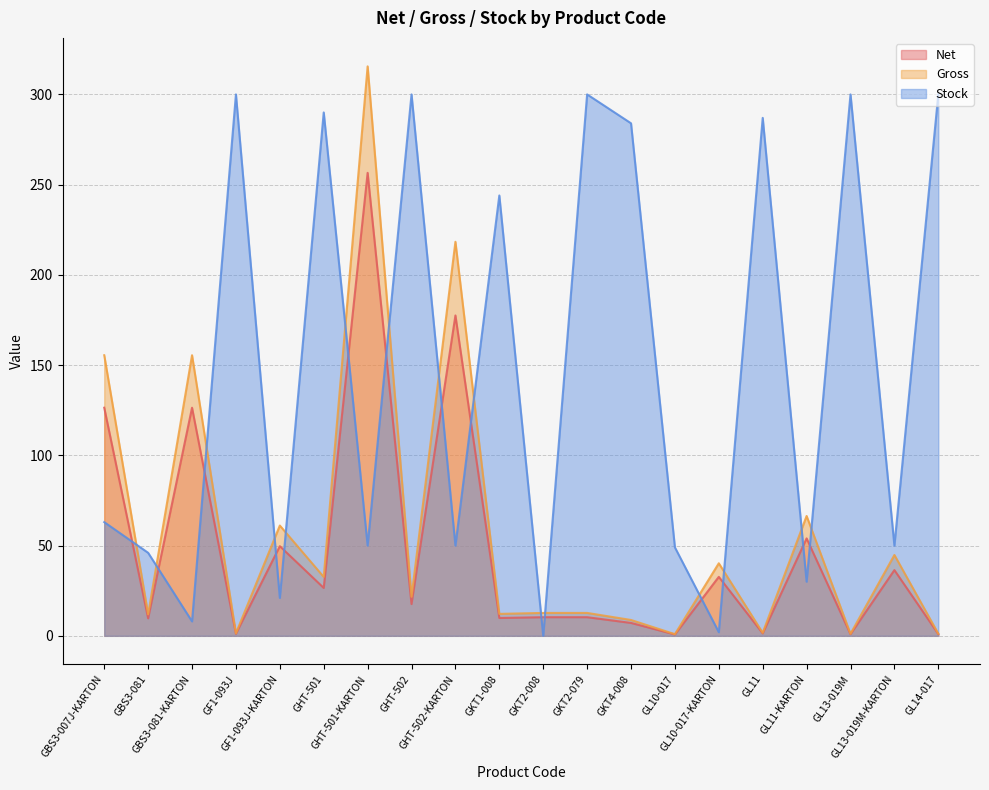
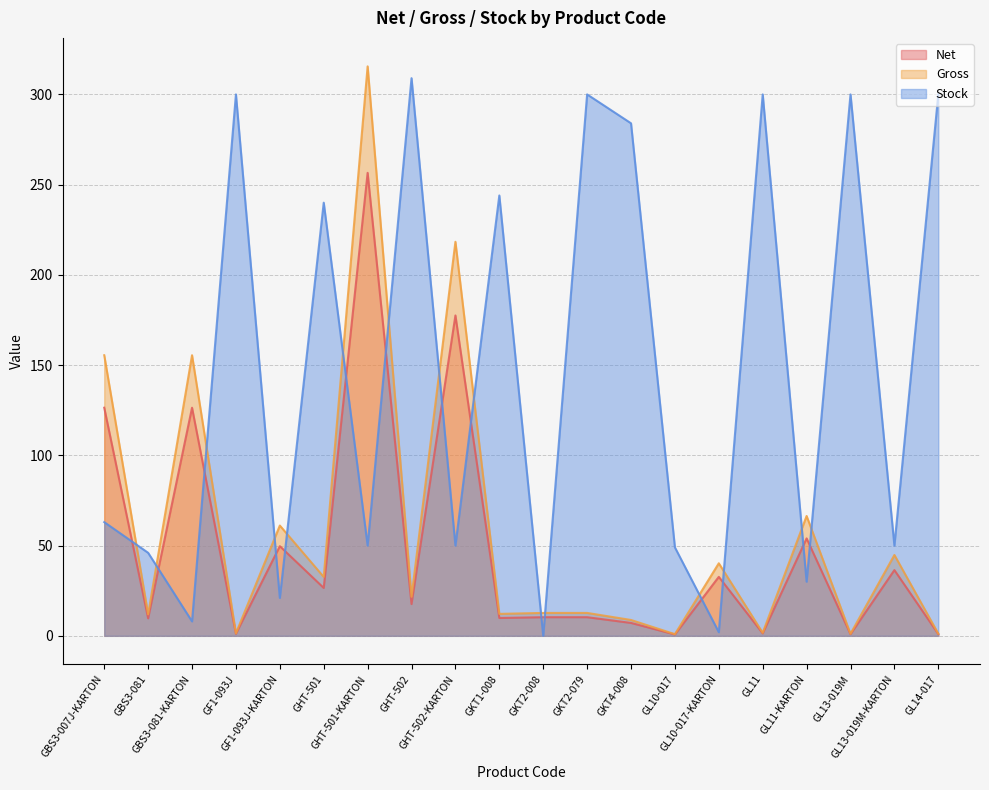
Stock, GHT-501: 290 -> 240
Stock, GHT-502: 300 -> 309
Stock, GL11: 287 -> 300
